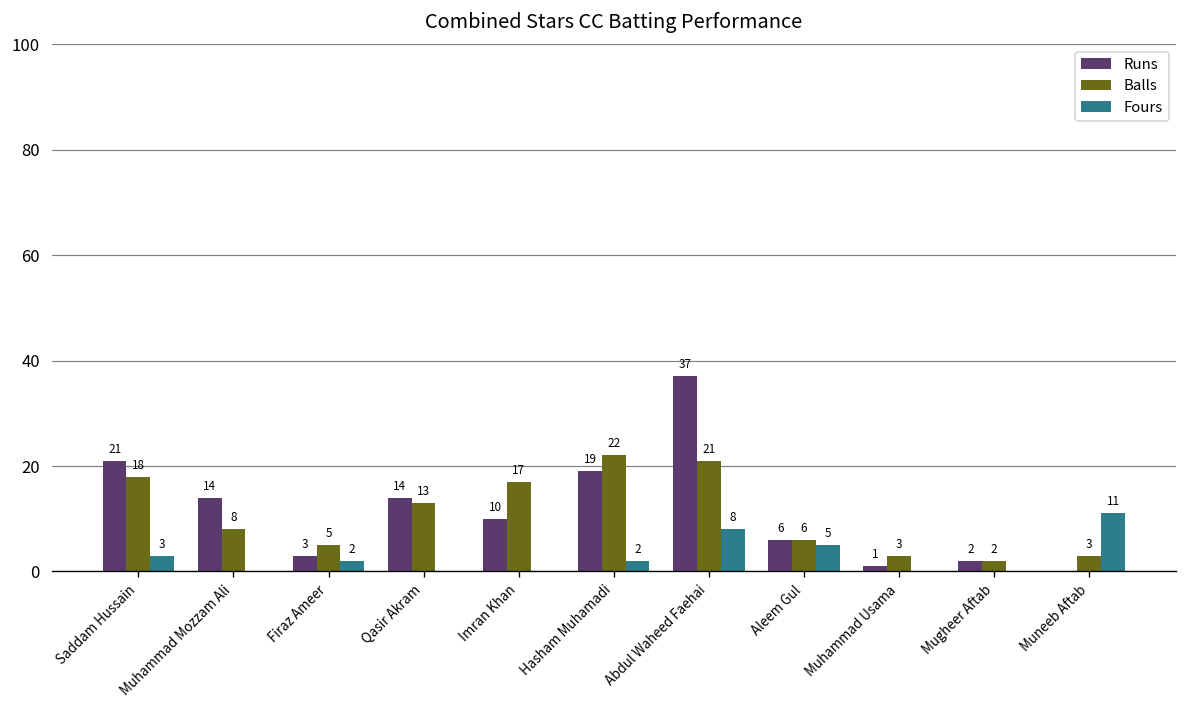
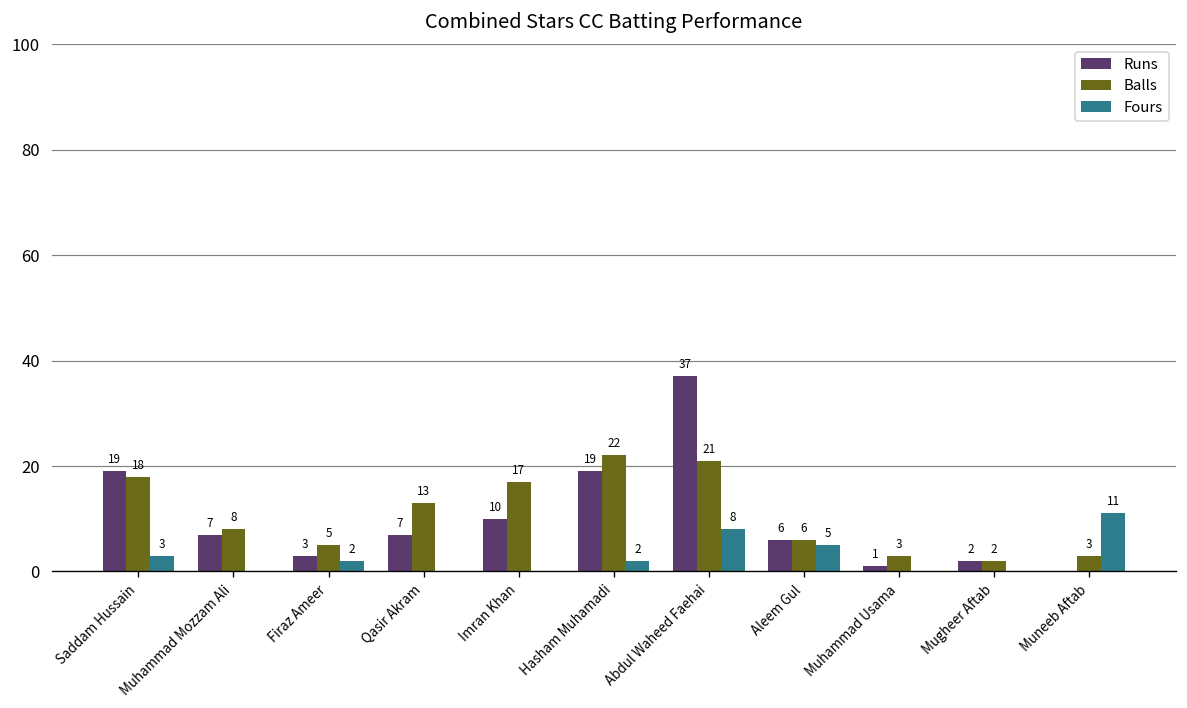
Runs, Saddam Hussain: 21 -> 19
Runs, Muhammad Mozzam Ali: 14 -> 7
Runs, Qasir Akram: 14 -> 7
